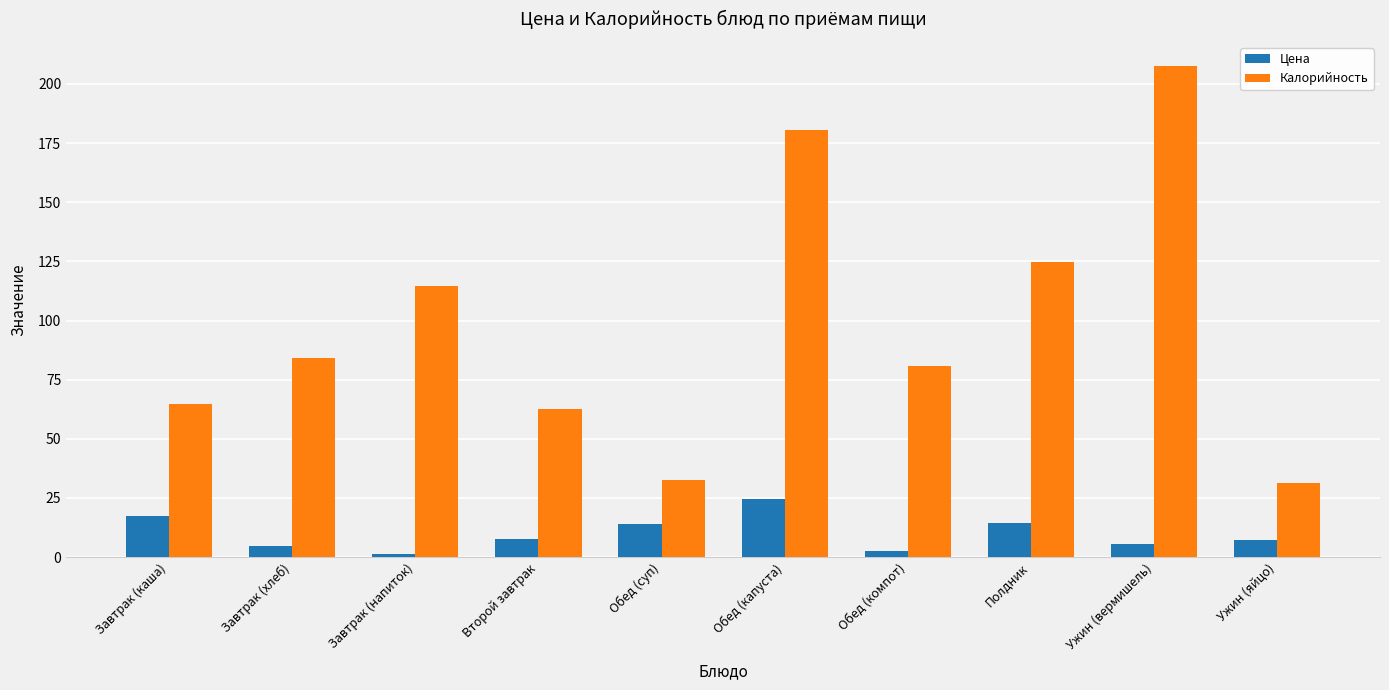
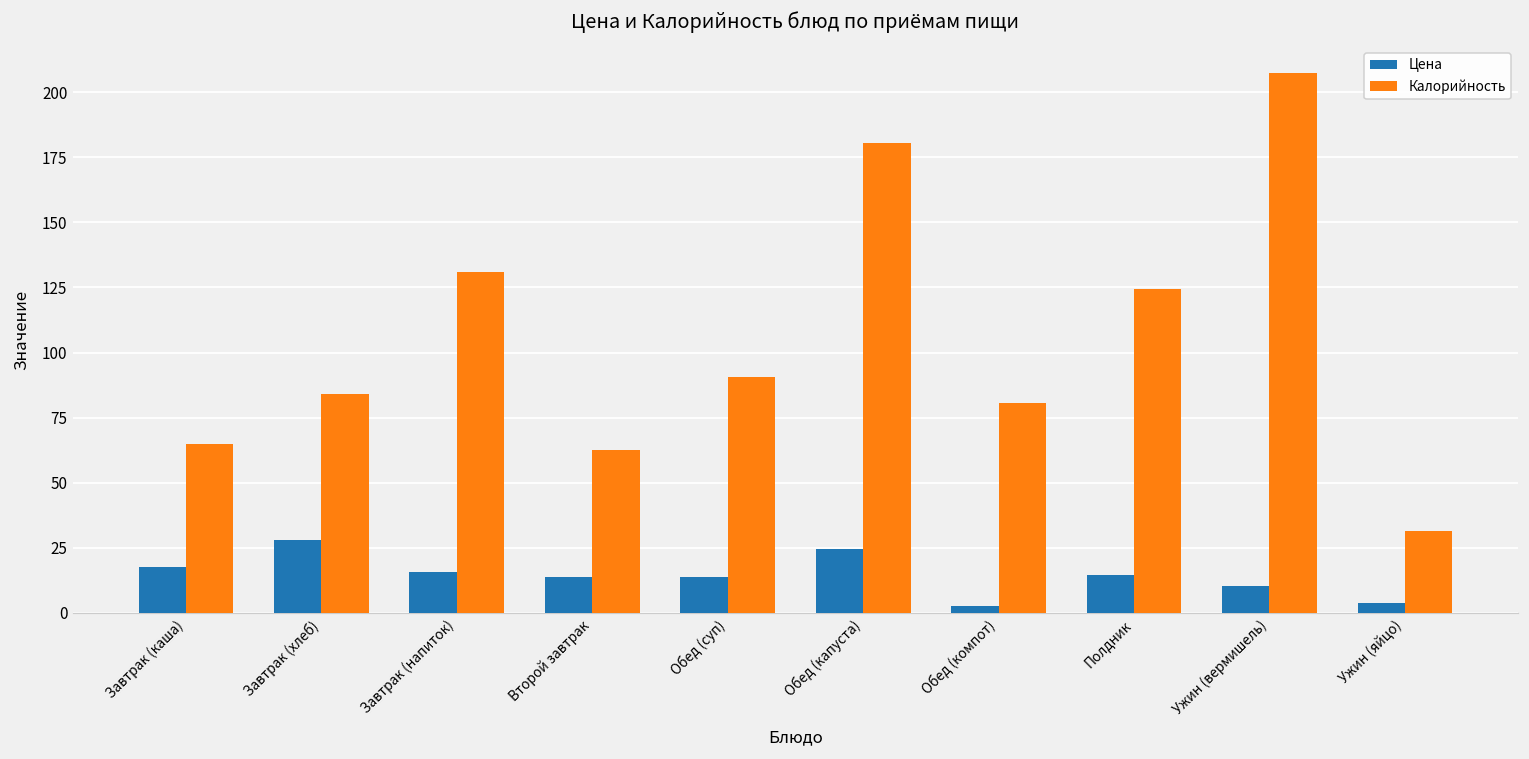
Цена, Завтрак (хлеб): 5 -> 28
Цена, Завтрак (напиток): 1 -> 16
Калорийность, Завтрак (напиток): 115 -> 131
Цена, Второй завтрак: 8 -> 14
Калорийность, Обед (суп): 32 -> 91
Цена, Ужин (вермишель): 5 -> 10
Цена, Ужин (яйцо): 7 -> 4
